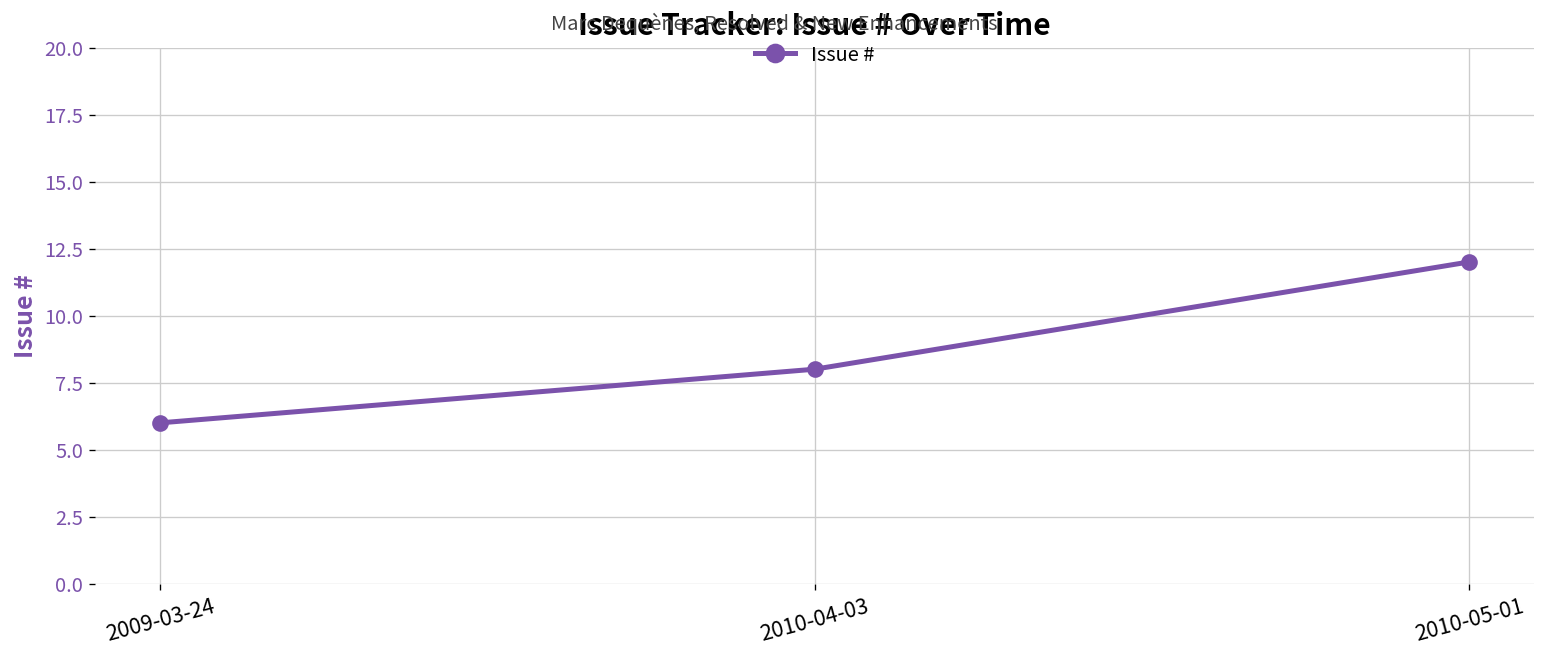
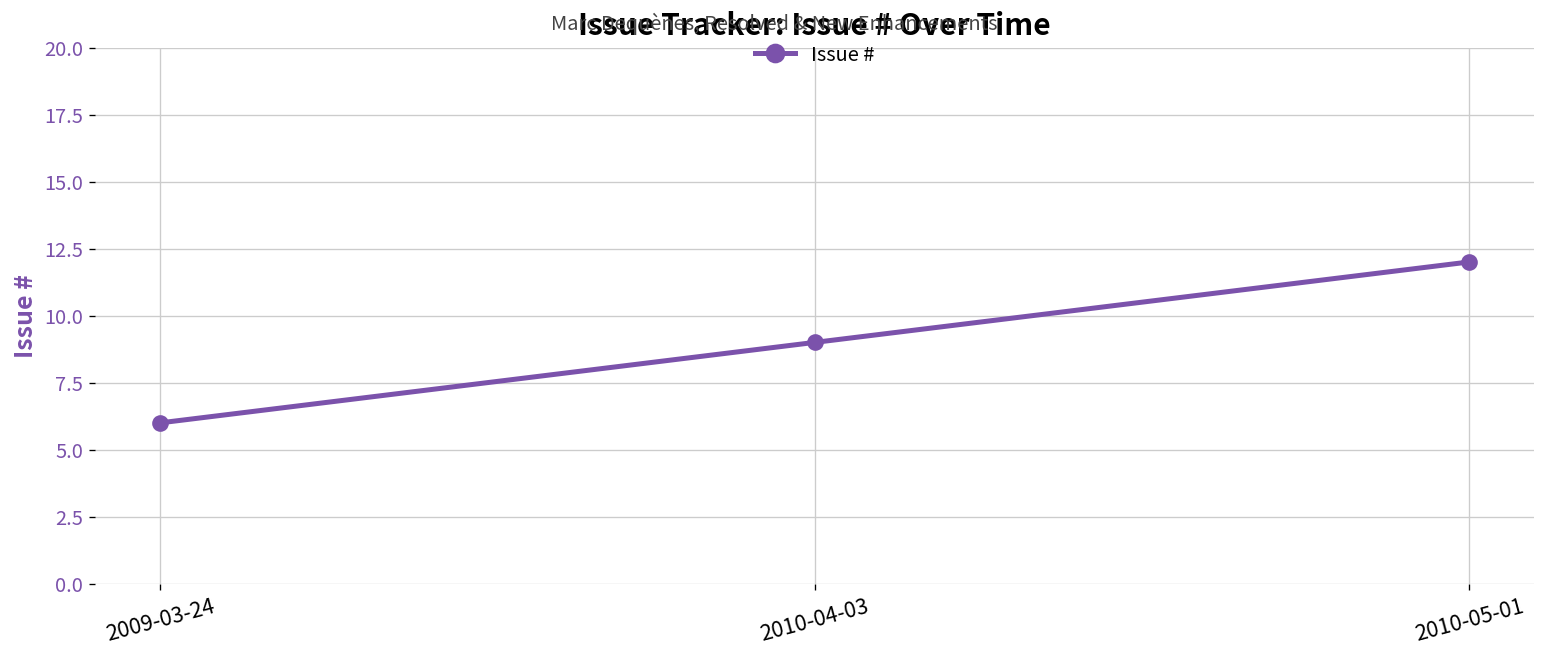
2010-04-03: 8 -> 9
